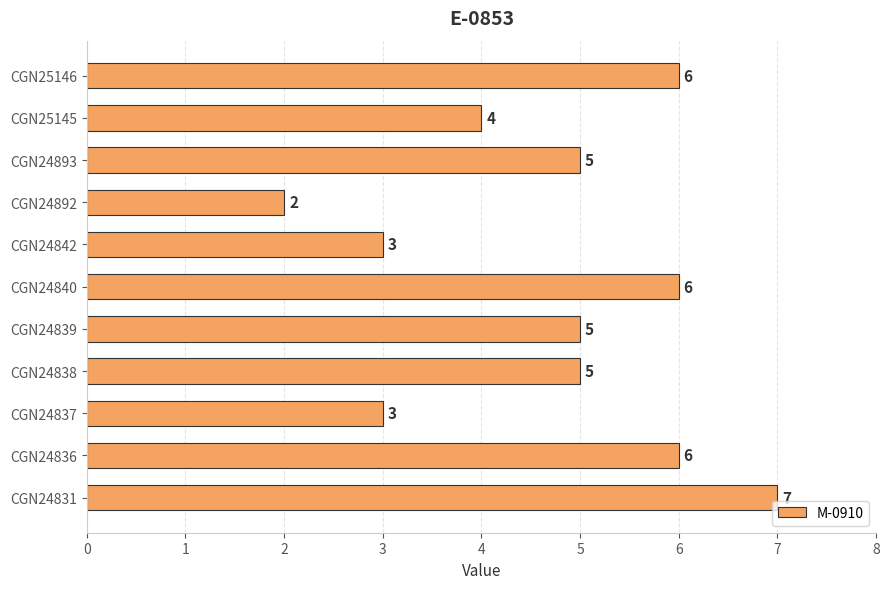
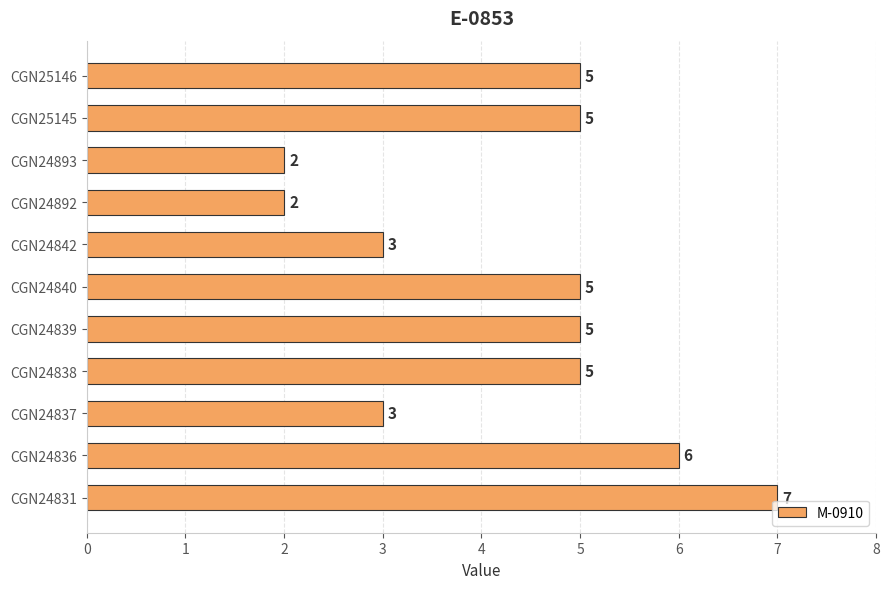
CGN25146: 6 -> 5
CGN25145: 4 -> 5
CGN24893: 5 -> 2
CGN24840: 6 -> 5
